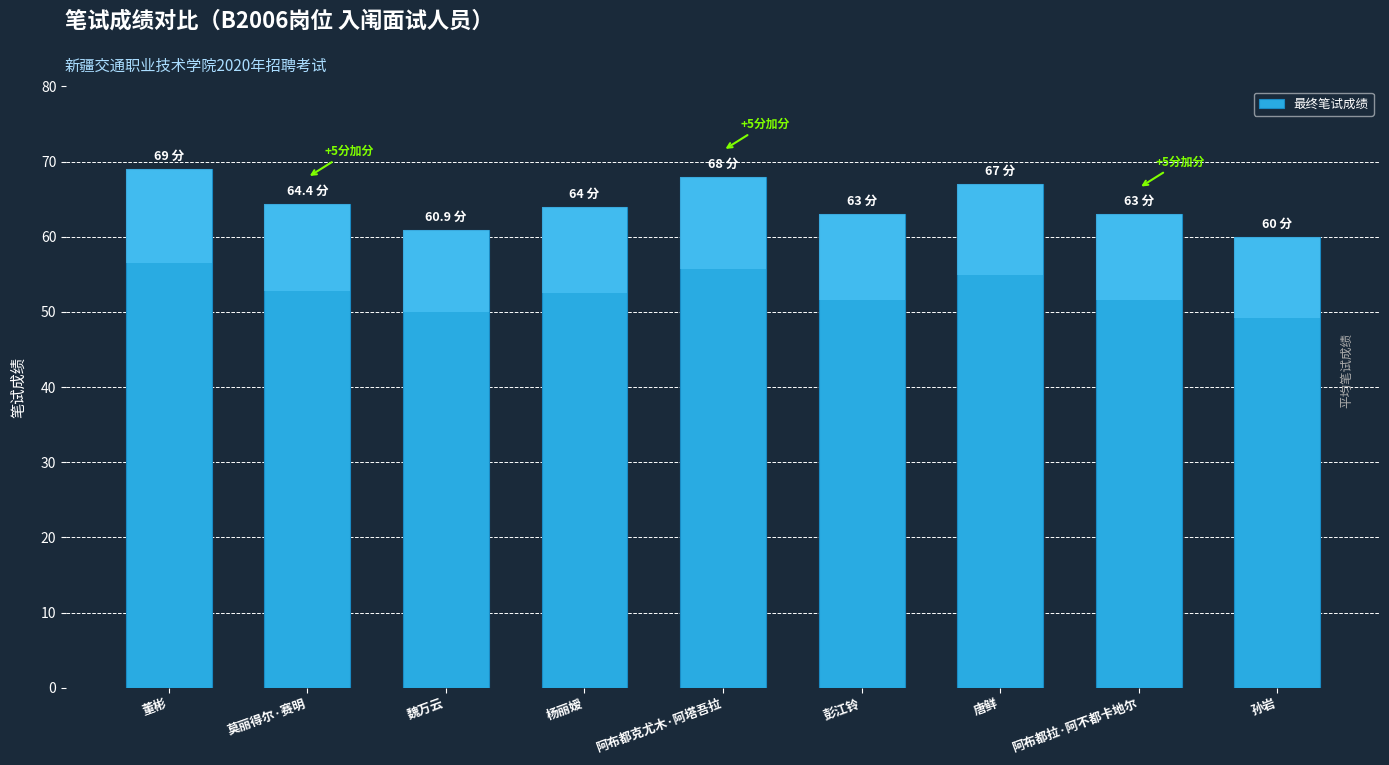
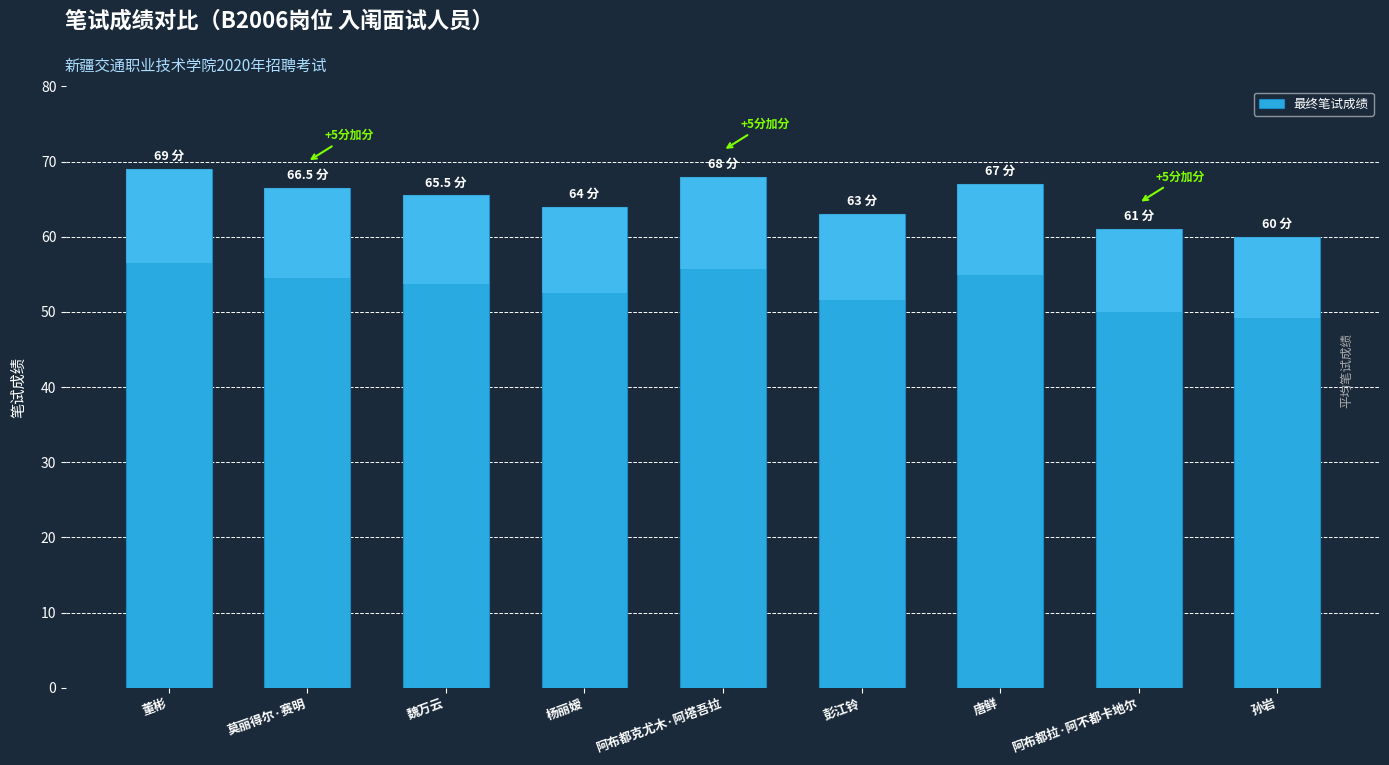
最终笔试成绩, 莫丽得尔·赛明: 64.4 -> 66.5
最终笔试成绩, 魏万云: 60.9 -> 65.5
最终笔试成绩, 阿布都拉·阿不都卡地尔: 63 -> 61
